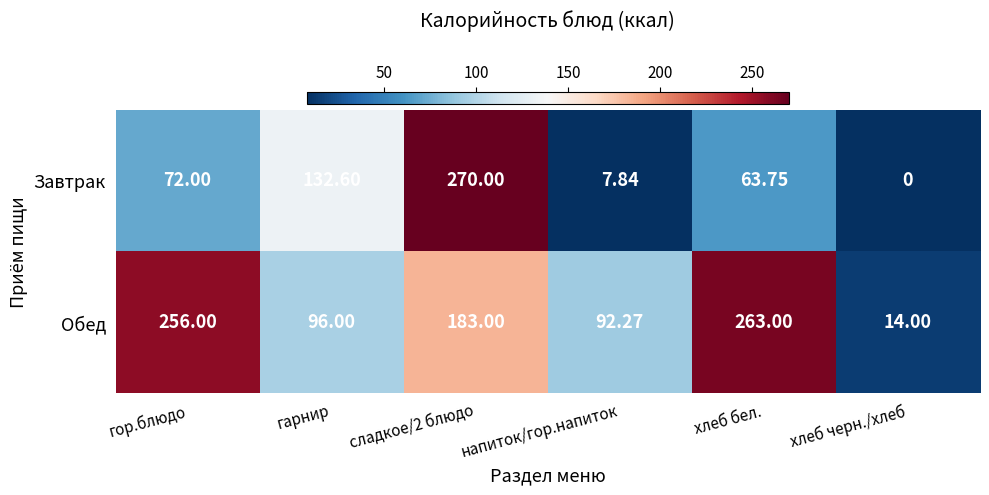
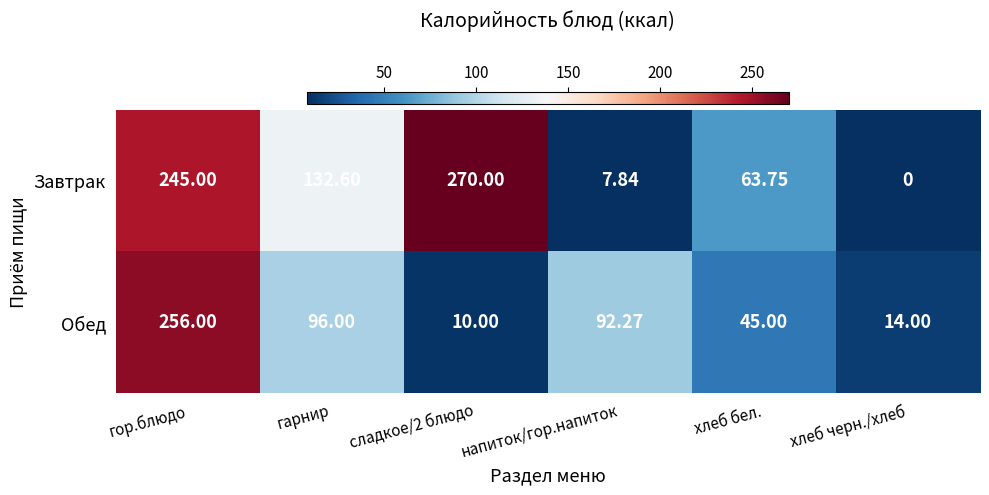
Завтрак, гор.блюдо: 72.00 -> 245.00
Обед, сладкое/2 блюдо: 183.00 -> 10.00
Обед, хлеб бел.: 263.00 -> 45.00
